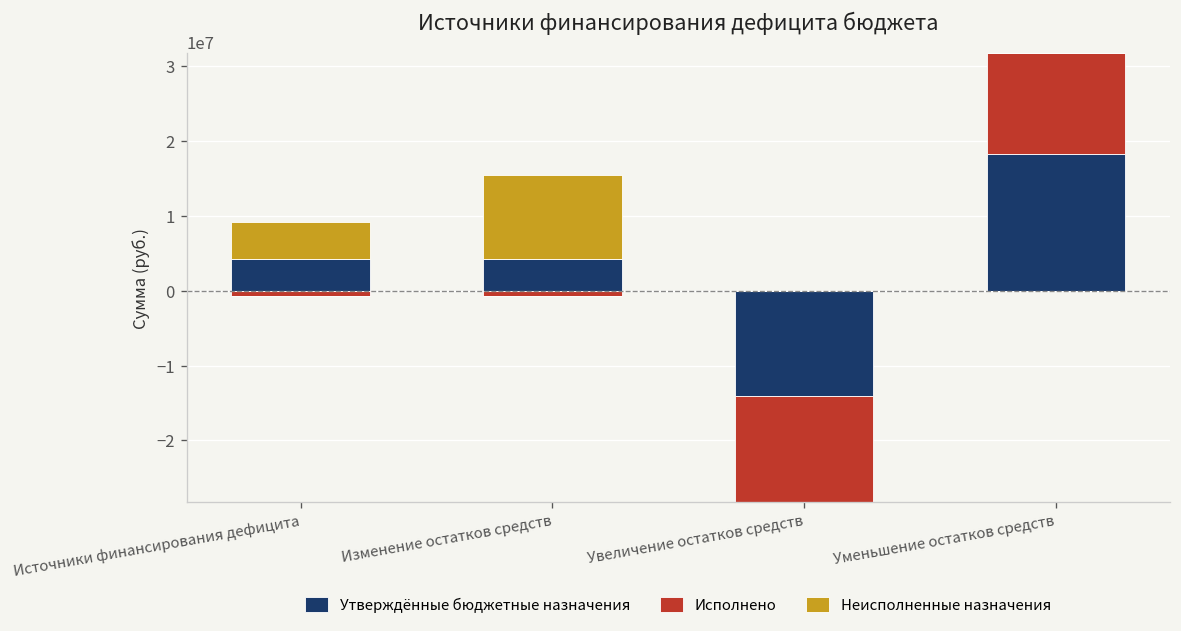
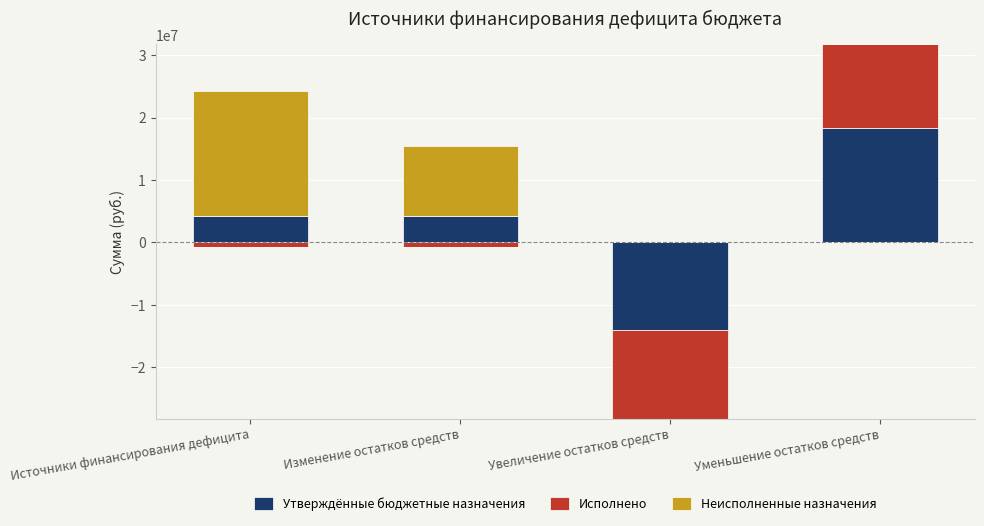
Неисполненные назначения, Источники финансирования дефицита: 5000000 -> 20000000
